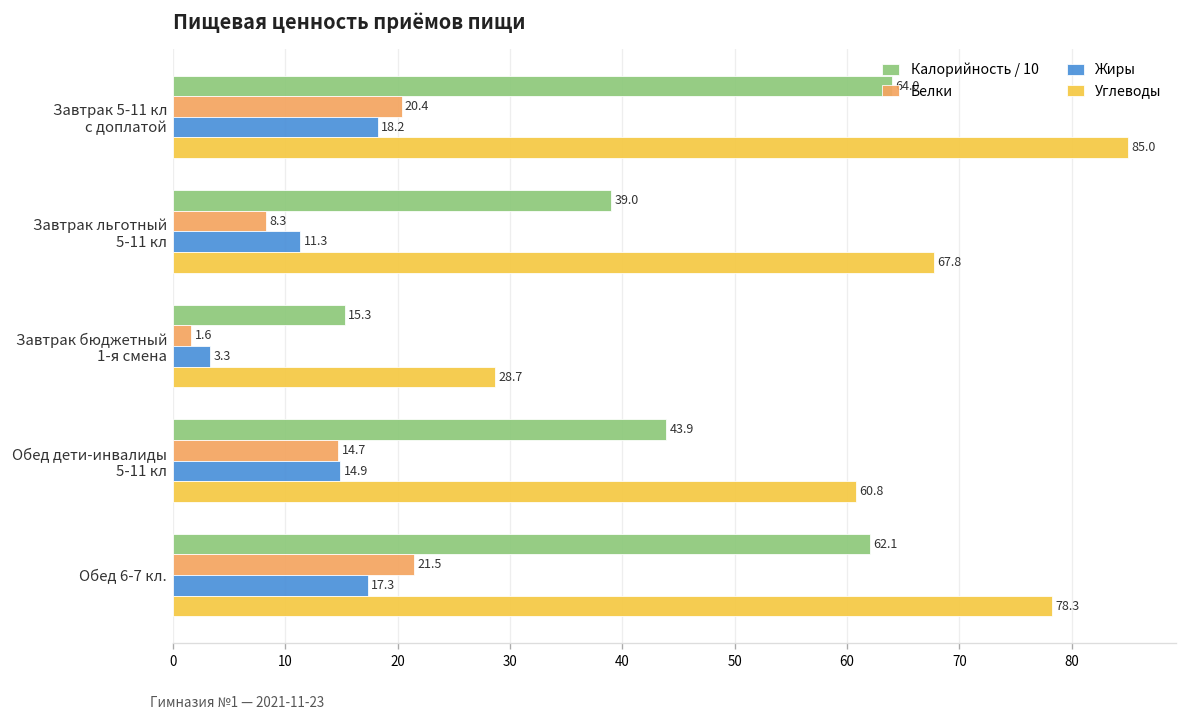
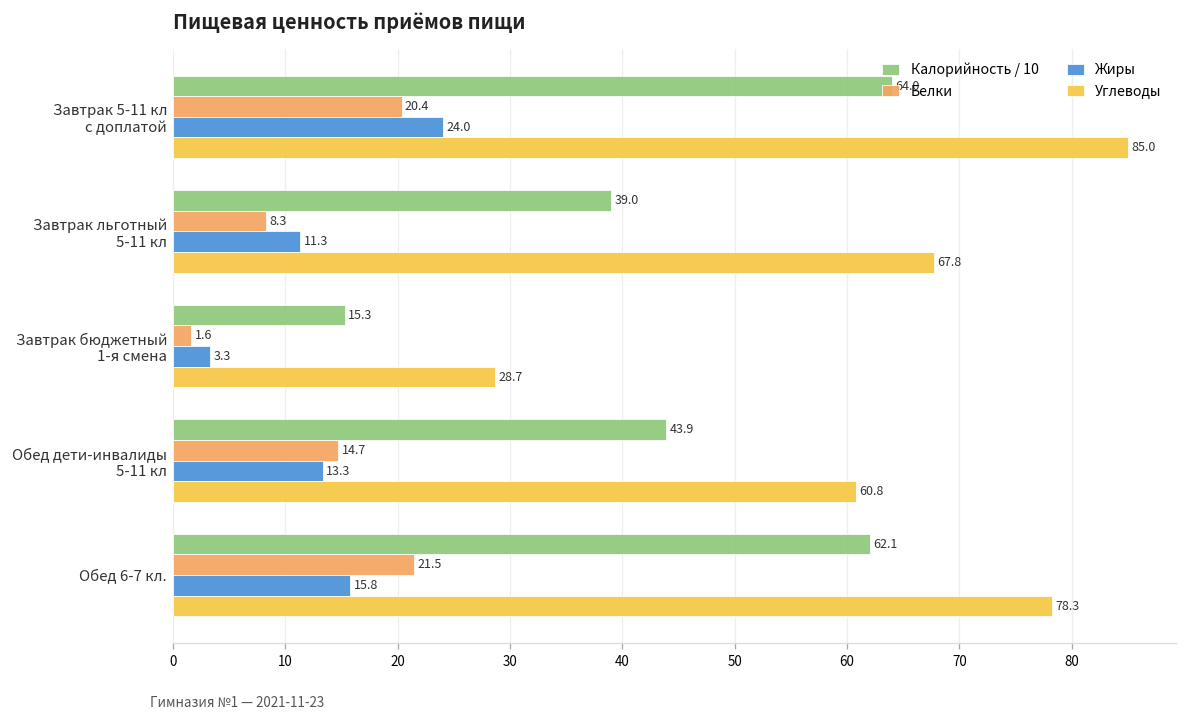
Жиры, Завтрак 5-11 кл с доплатой: 18.2 -> 24.0
Жиры, Обед дети-инвалиды 5-11 кл: 14.9 -> 13.3
Жиры, Обед 6-7 кл.: 17.3 -> 15.8
